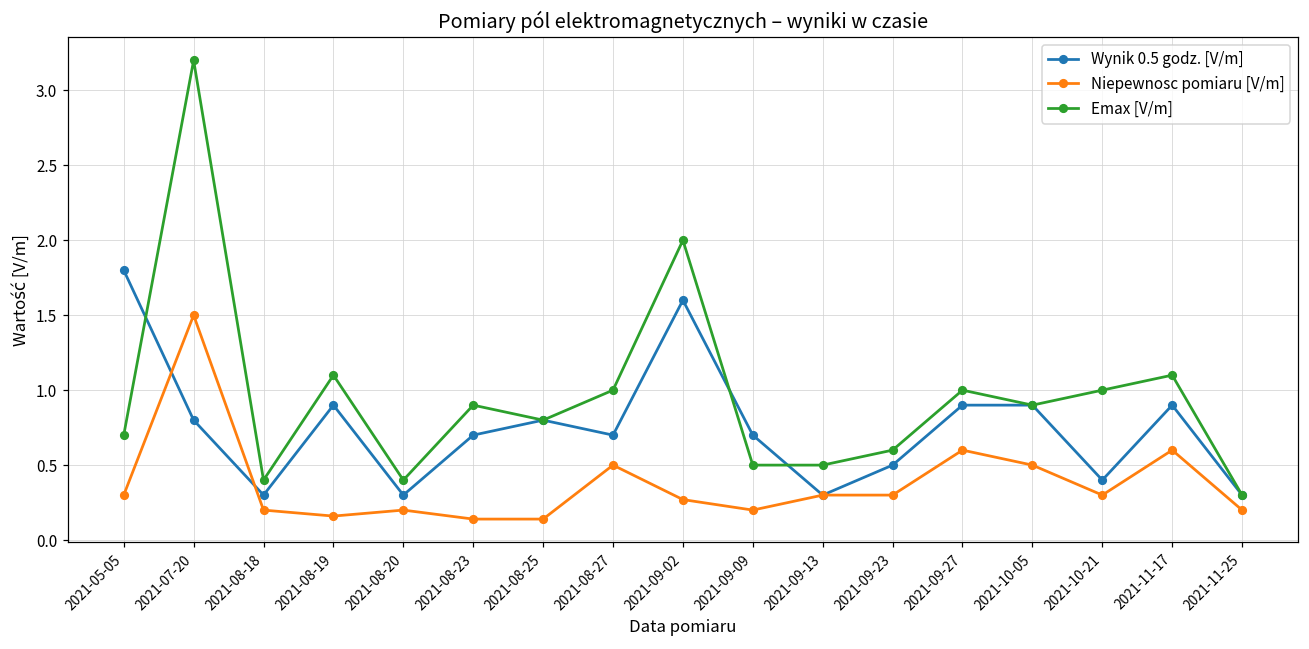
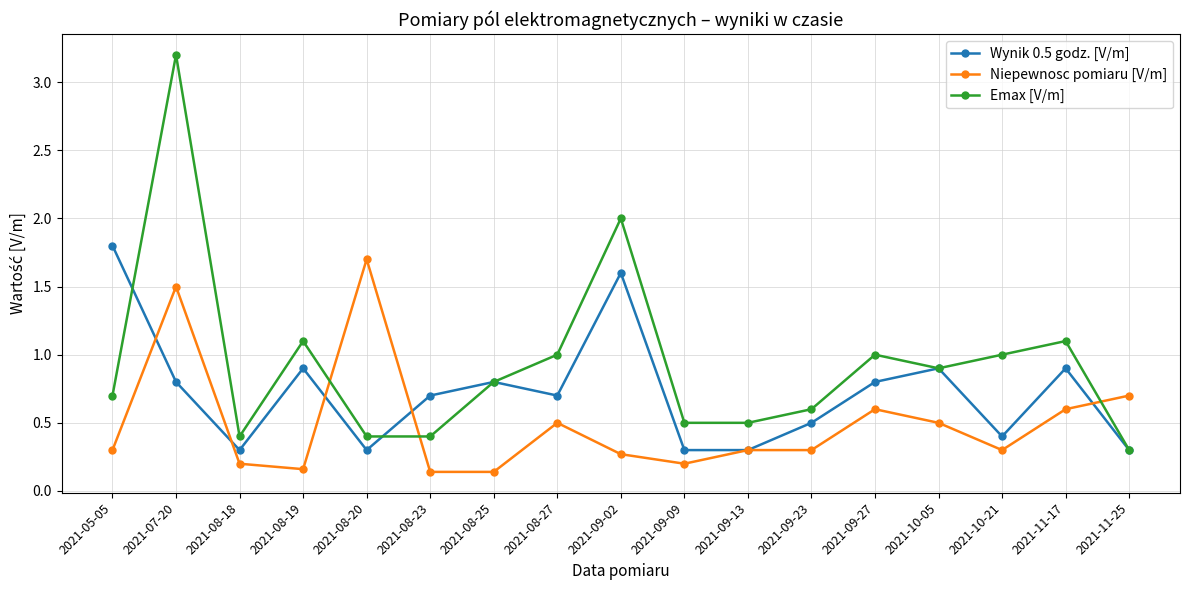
Niepewnosc pomiaru [V/m], 2021-08-20: 0.2 -> 1.7
Emax [V/m], 2021-08-23: 0.9 -> 0.4
Wynik 0.5 godz. [V/m], 2021-09-09: 0.7 -> 0.3
Wynik 0.5 godz. [V/m], 2021-09-27: 0.9 -> 0.8
Niepewnosc pomiaru [V/m], 2021-11-25: 0.2 -> 0.7
